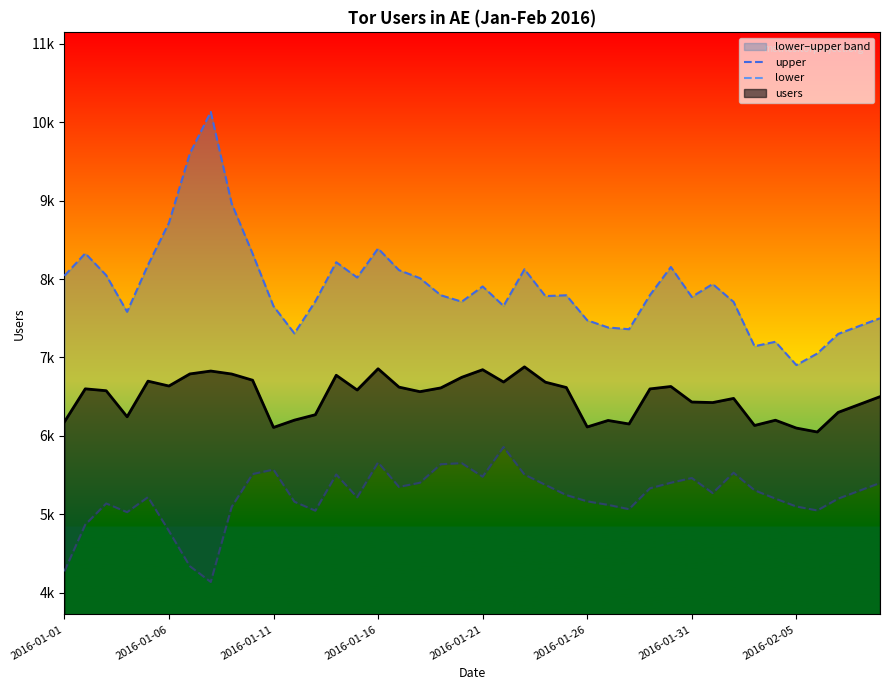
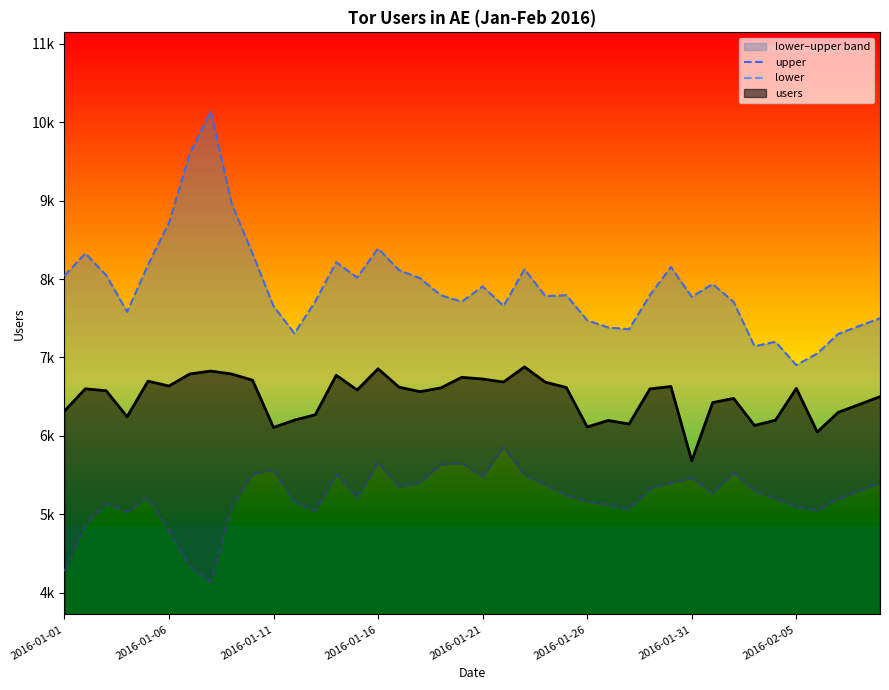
users, 2016-01-01: 6200 -> 6300
users, 2016-01-21: 6800 -> 6700
users, 2016-01-31: 6400 -> 5700
users, 2016-02-05: 6100 -> 6600
